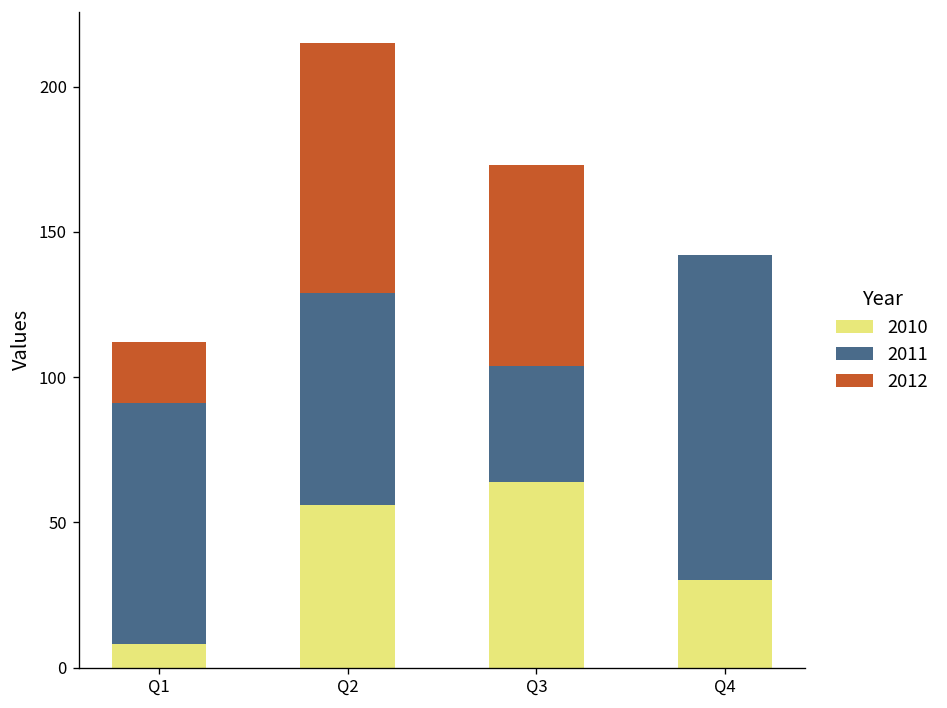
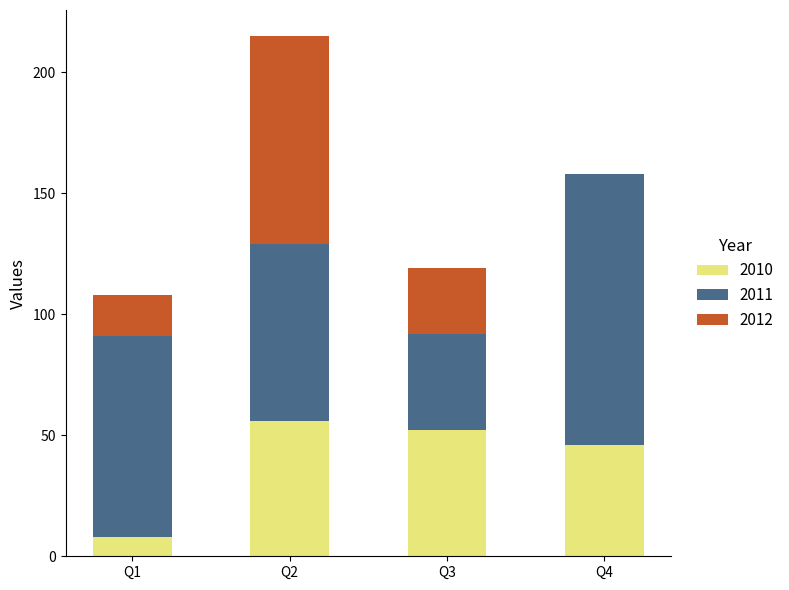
2012, Q1: 21 -> 17
2010, Q3: 64 -> 52
2012, Q3: 69 -> 27
2010, Q4: 30 -> 46
